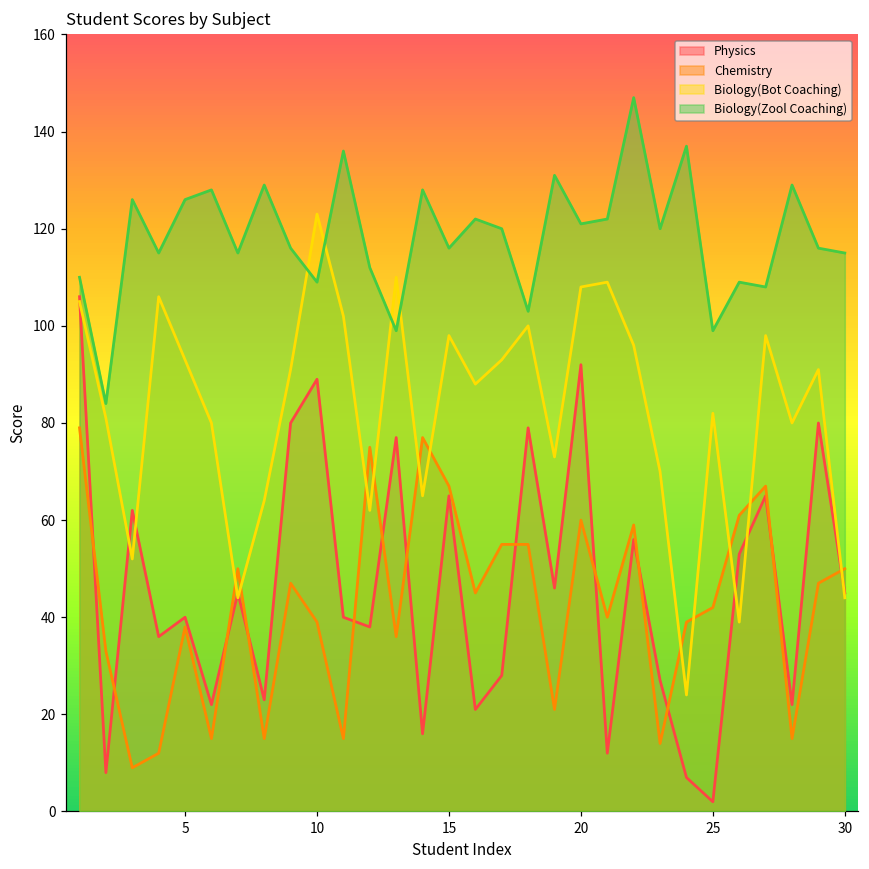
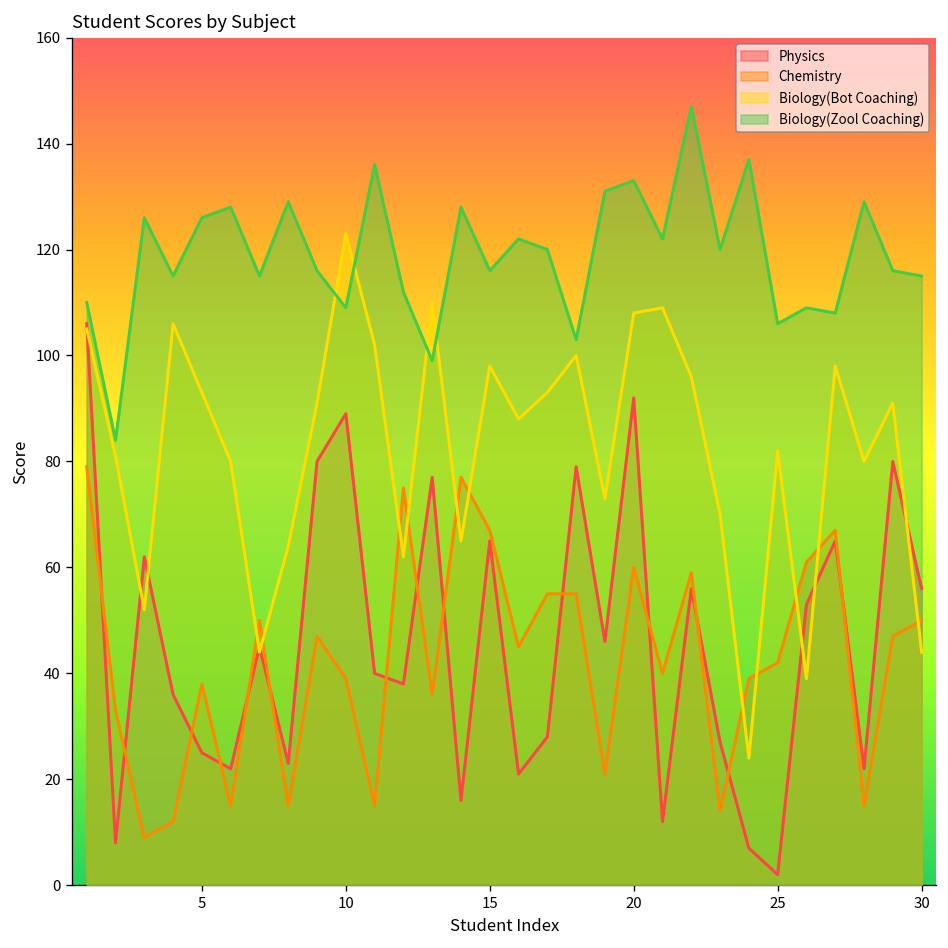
Physics, 5: 40 -> 25
Biology(Zool Coaching), 20: 121 -> 133
Biology(Zool Coaching), 25: 99 -> 106
Physics, 30: 45 -> 56
